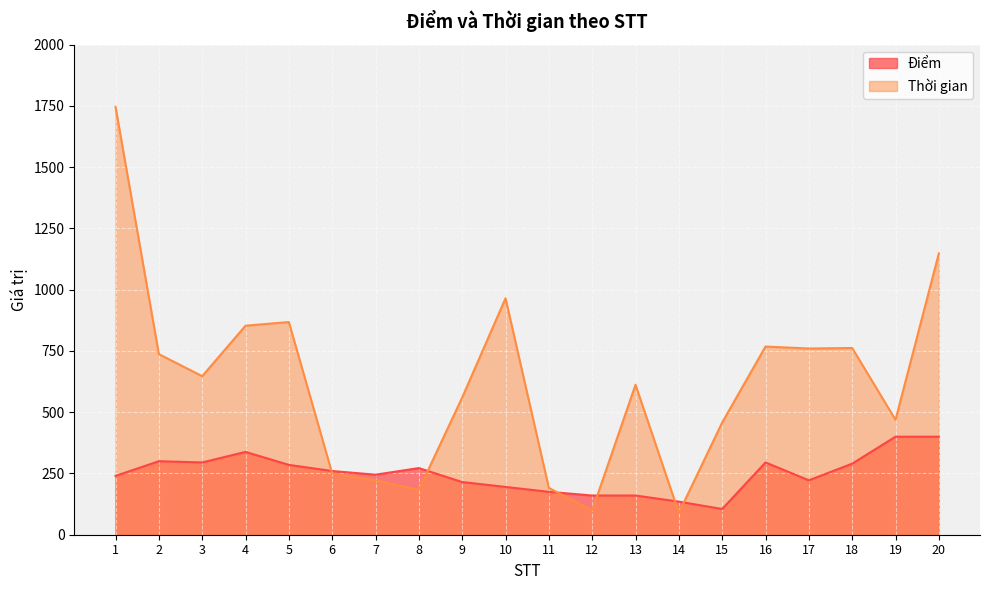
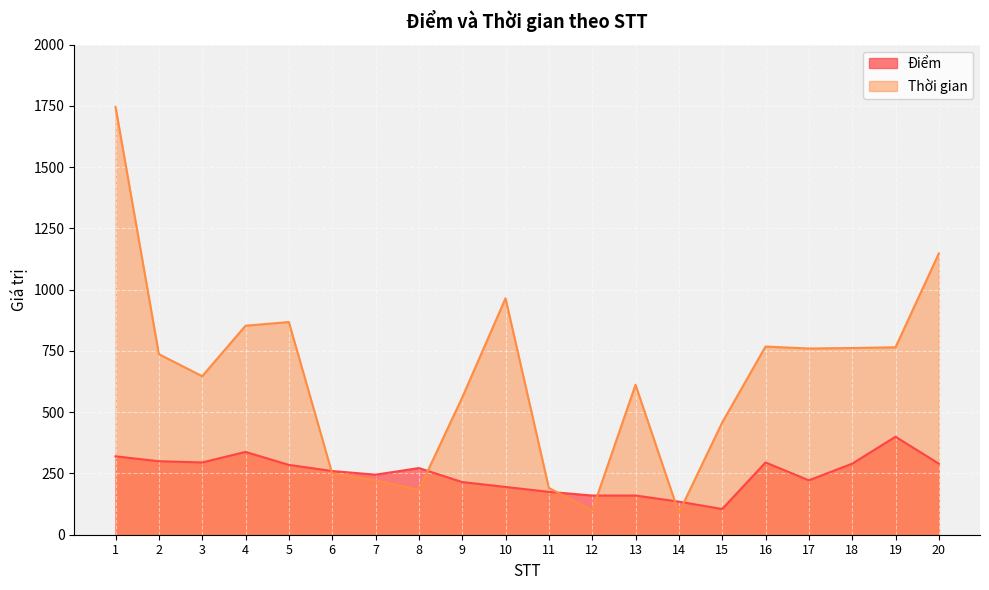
Điểm, 1: 240 -> 320
Thời gian, 19: 470 -> 770
Điểm, 20: 400 -> 290
